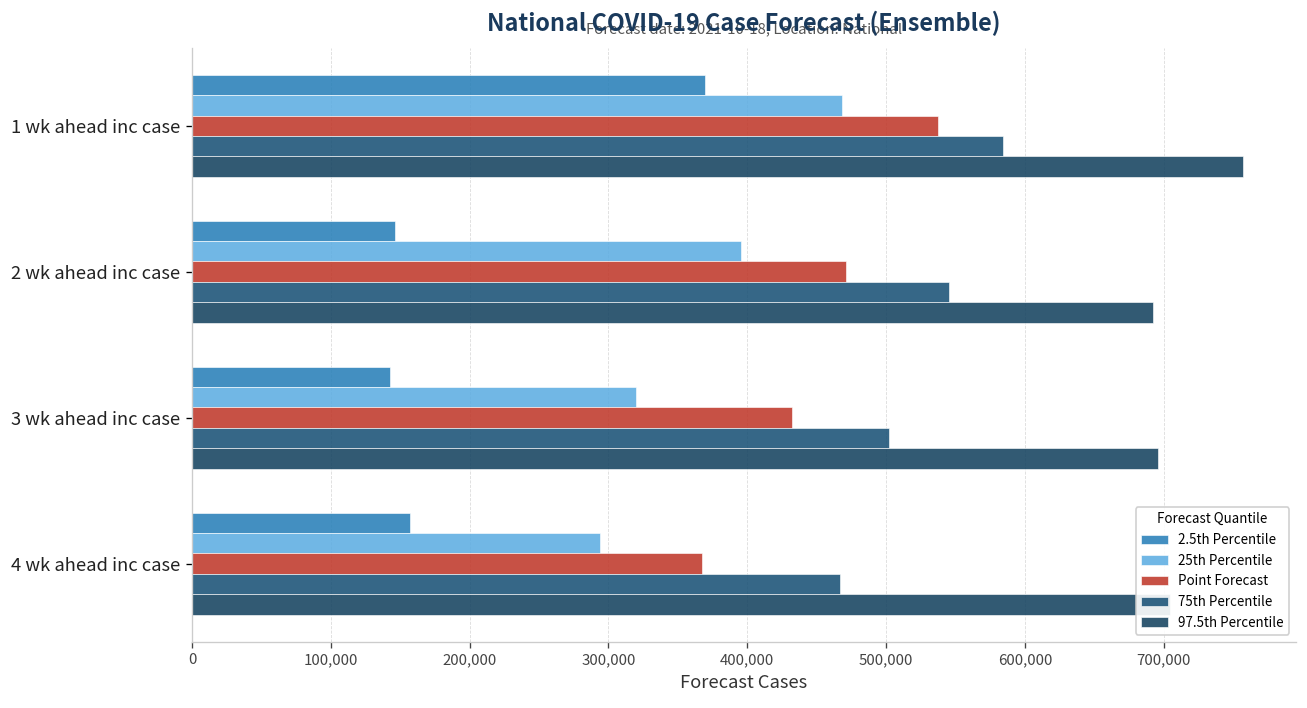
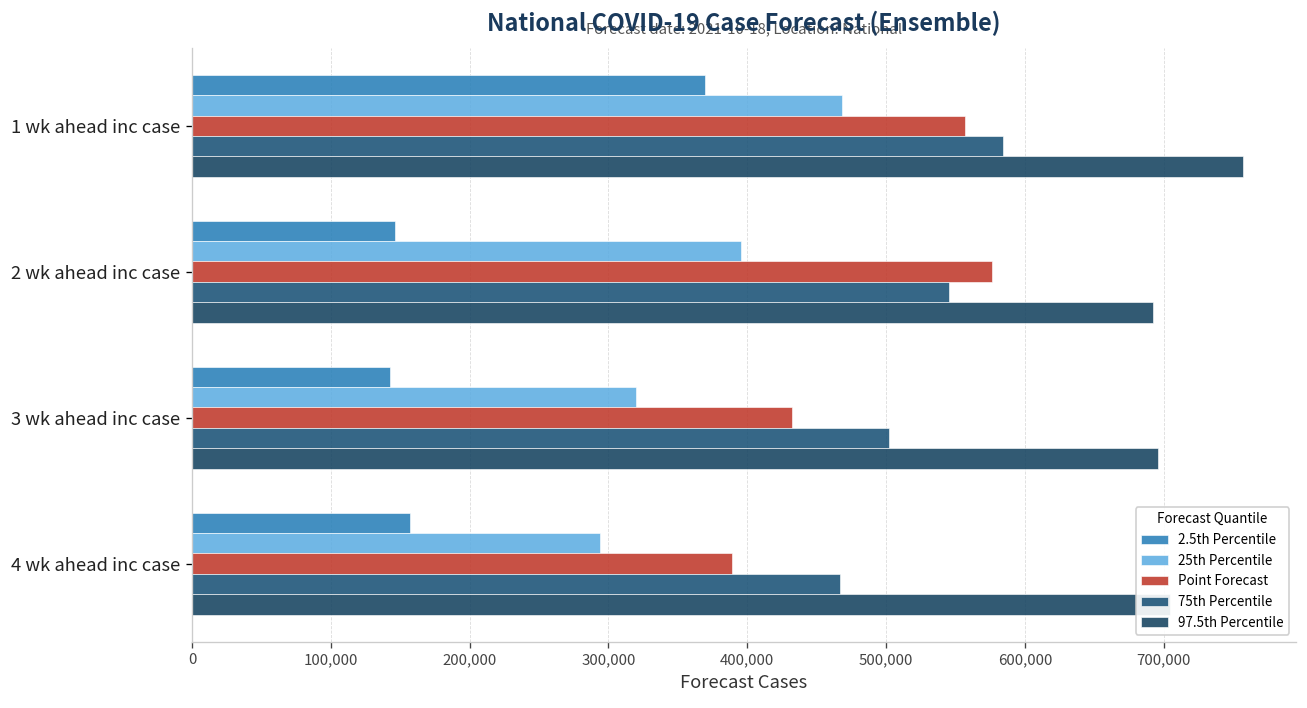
Point Forecast, 1 wk ahead inc case: 537,000 -> 556,000
Point Forecast, 2 wk ahead inc case: 471,000 -> 576,000
Point Forecast, 4 wk ahead inc case: 367,000 -> 389,000
